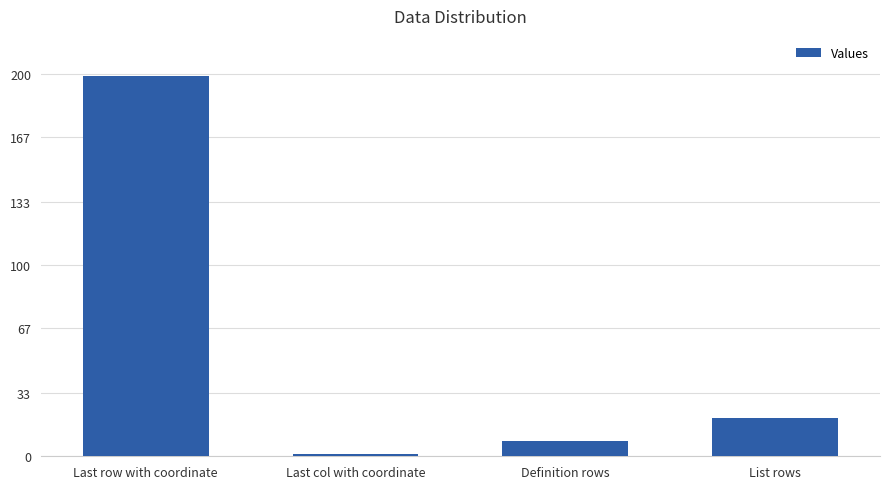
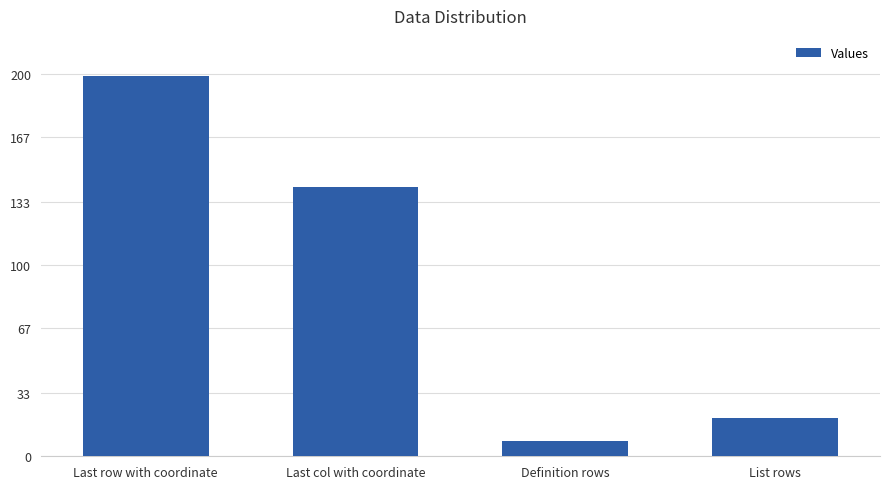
Last col with coordinate: 1 -> 141
